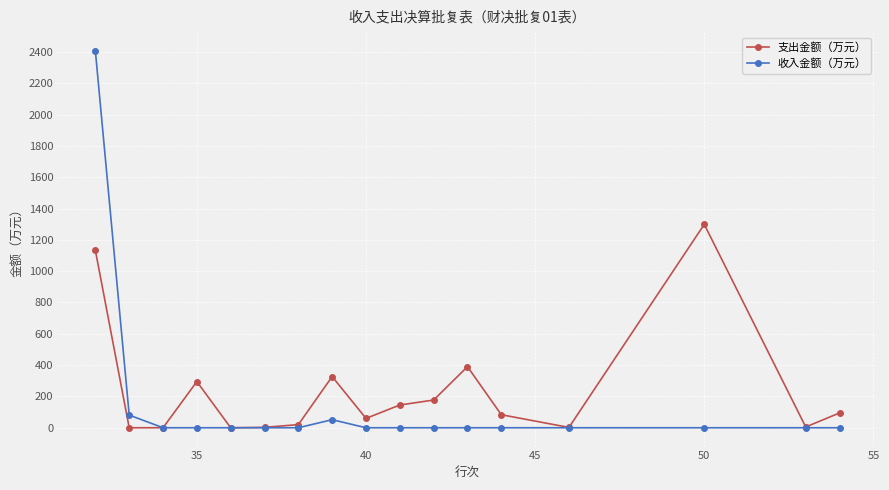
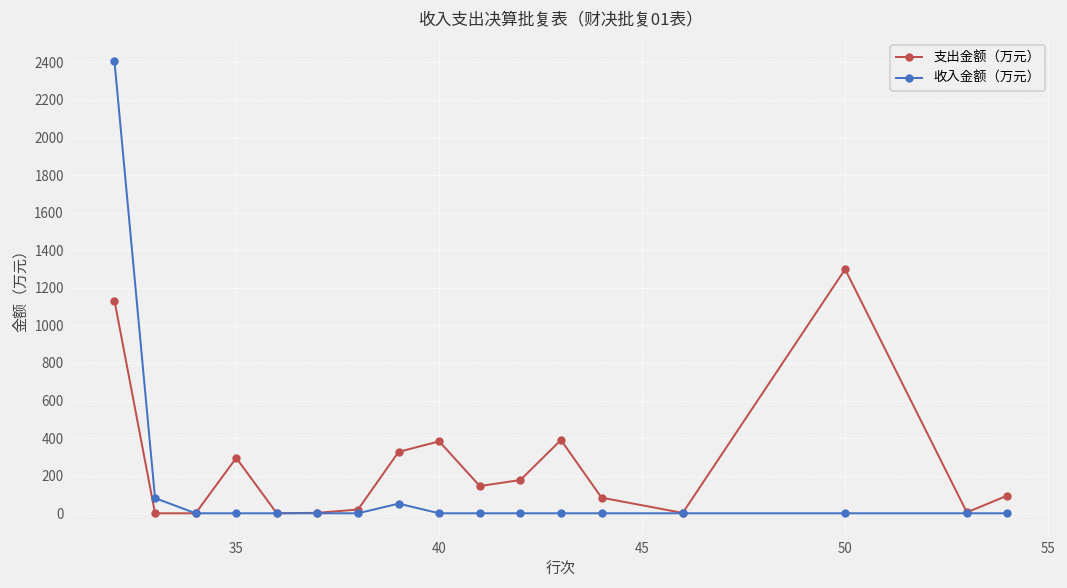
支出金额（万元）, 40: 60 -> 380
